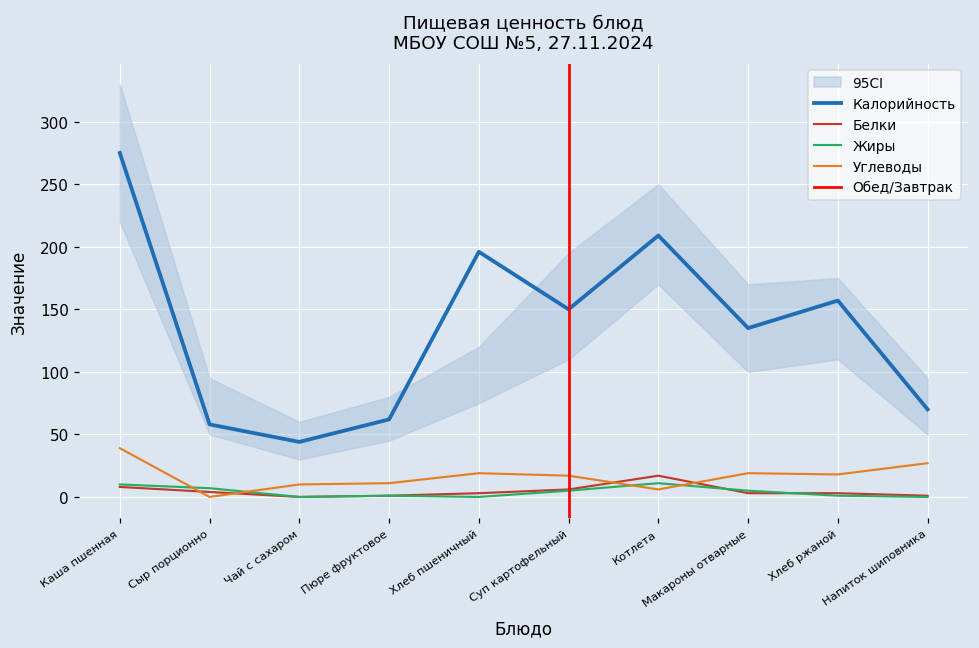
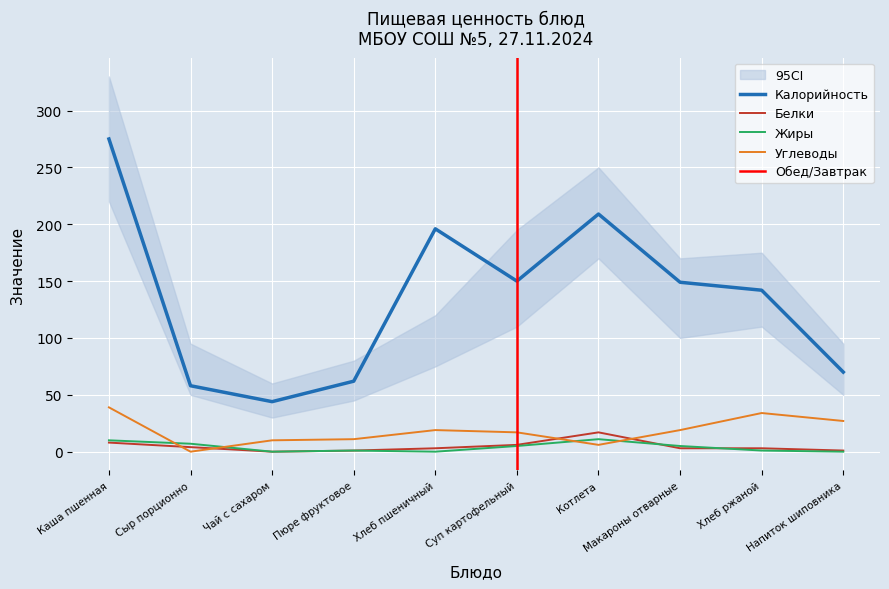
Калорийность, Макароны отварные: 135 -> 149
Калорийность, Хлеб ржаной: 157 -> 142
Углеводы, Хлеб ржаной: 18 -> 34
